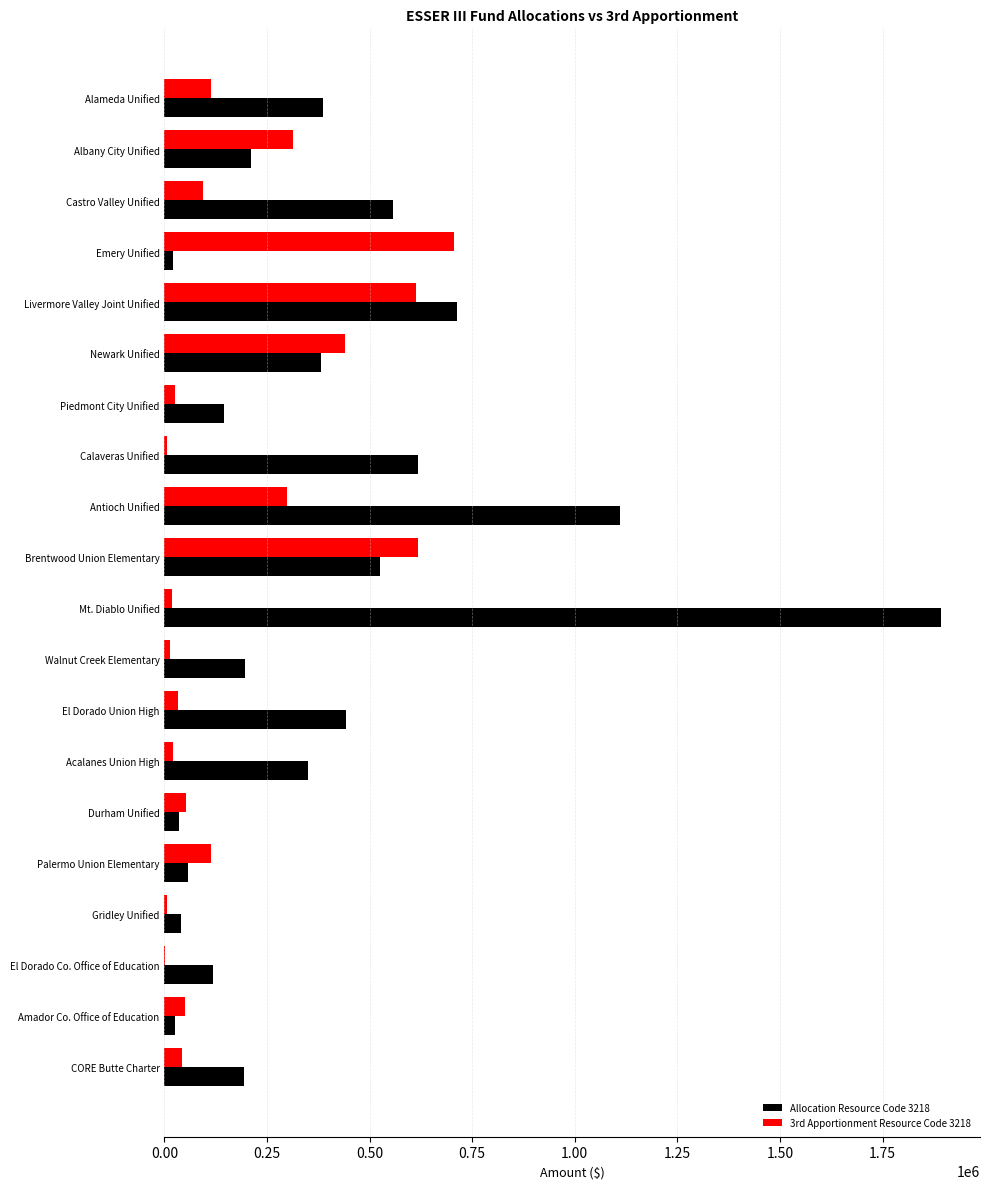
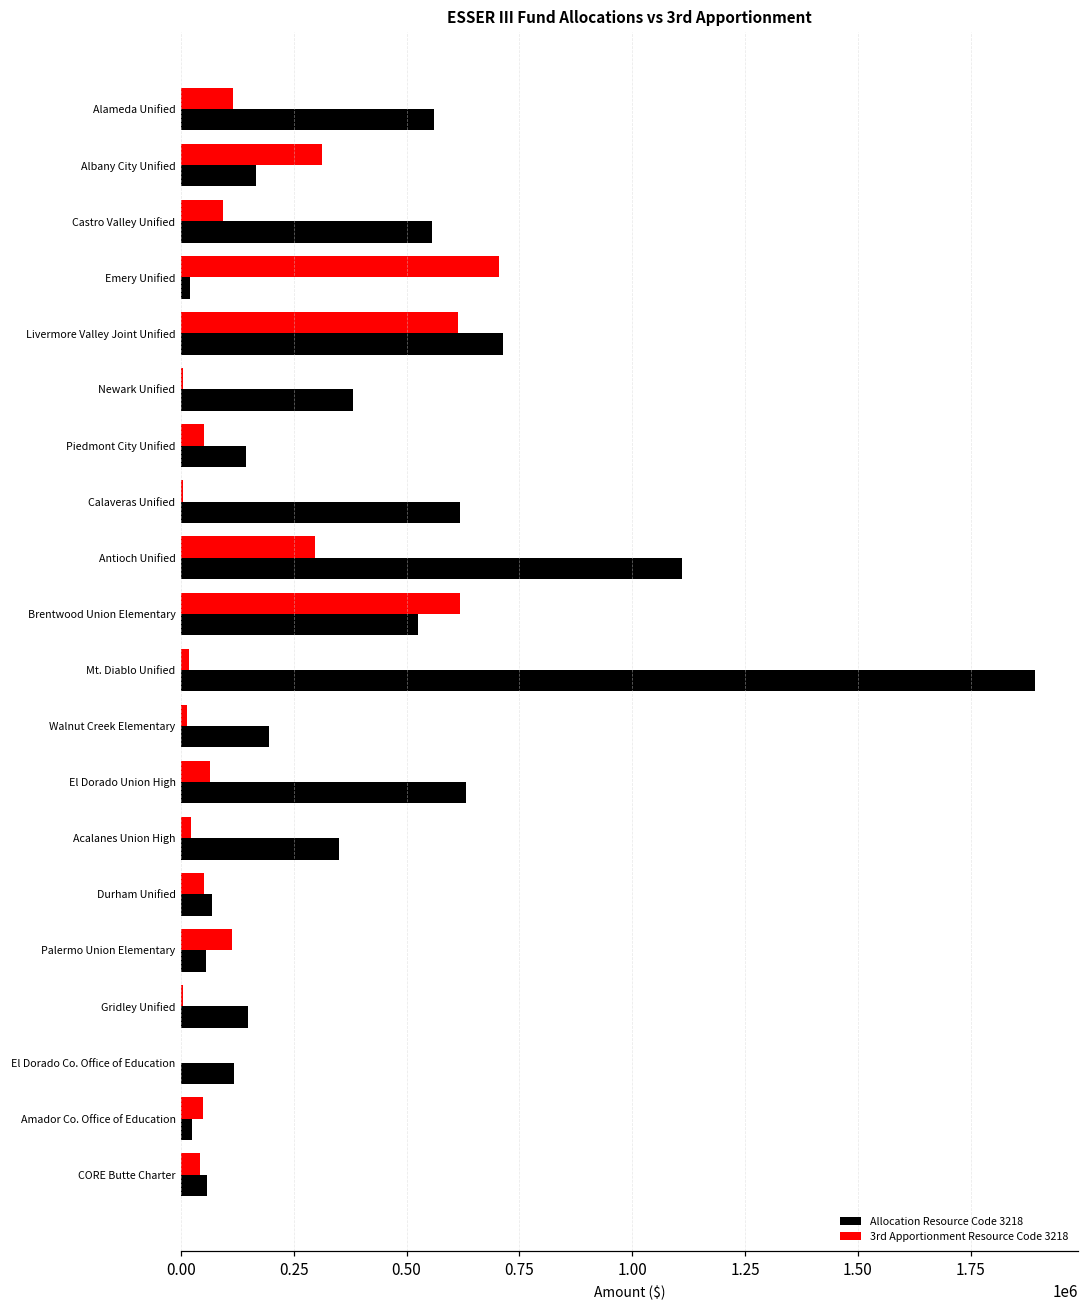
Allocation Resource Code 3218, Alameda Unified: 390000 -> 560000
Allocation Resource Code 3218, Albany City Unified: 210000 -> 170000
3rd Apportionment Resource Code 3218, Newark Unified: 440000 -> 0
3rd Apportionment Resource Code 3218, Piedmont City Unified: 30000 -> 50000
3rd Apportionment Resource Code 3218, El Dorado Union High: 30000 -> 60000
Allocation Resource Code 3218, El Dorado Union High: 440000 -> 630000
Allocation Resource Code 3218, Durham Unified: 40000 -> 70000
Allocation Resource Code 3218, Gridley Unified: 40000 -> 150000
Allocation Resource Code 3218, CORE Butte Charter: 190000 -> 60000
